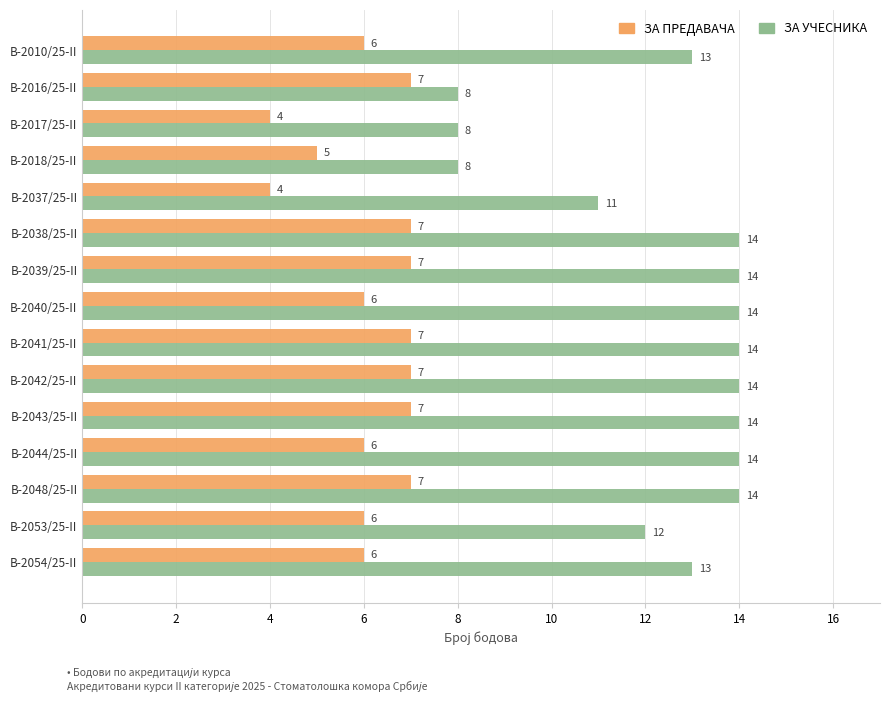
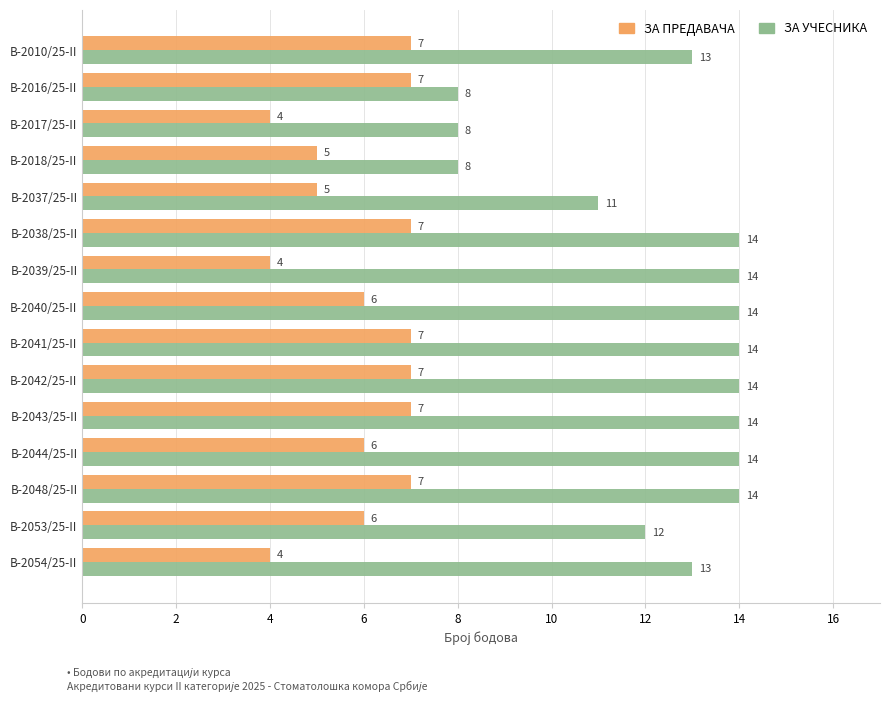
ЗА ПРЕДАВАЧА, B-2010/25-II: 6 -> 7
ЗА ПРЕДАВАЧА, B-2037/25-II: 4 -> 5
ЗА ПРЕДАВАЧА, B-2039/25-II: 7 -> 4
ЗА ПРЕДАВАЧА, B-2054/25-II: 6 -> 4
